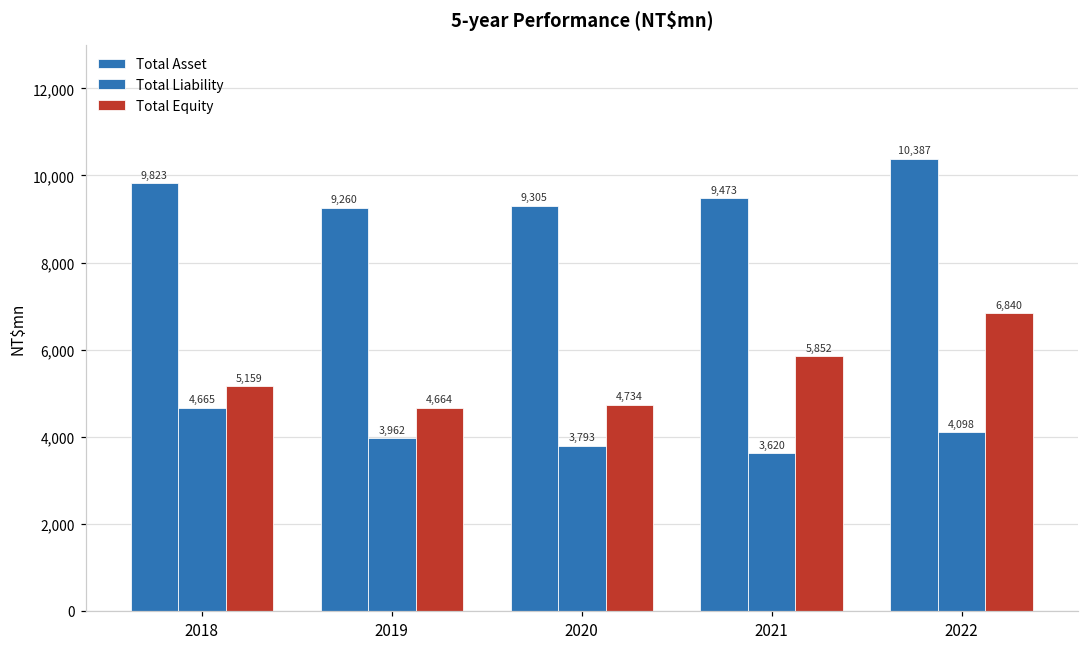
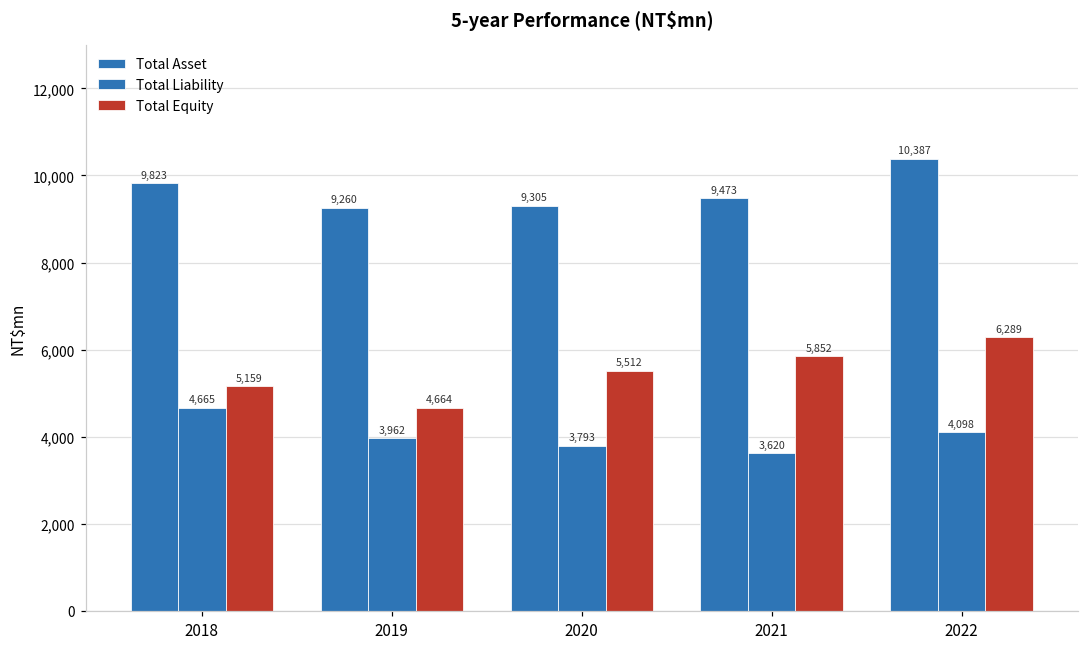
Total Equity, 2020: 4,734 -> 5,512
Total Equity, 2022: 6,840 -> 6,289
